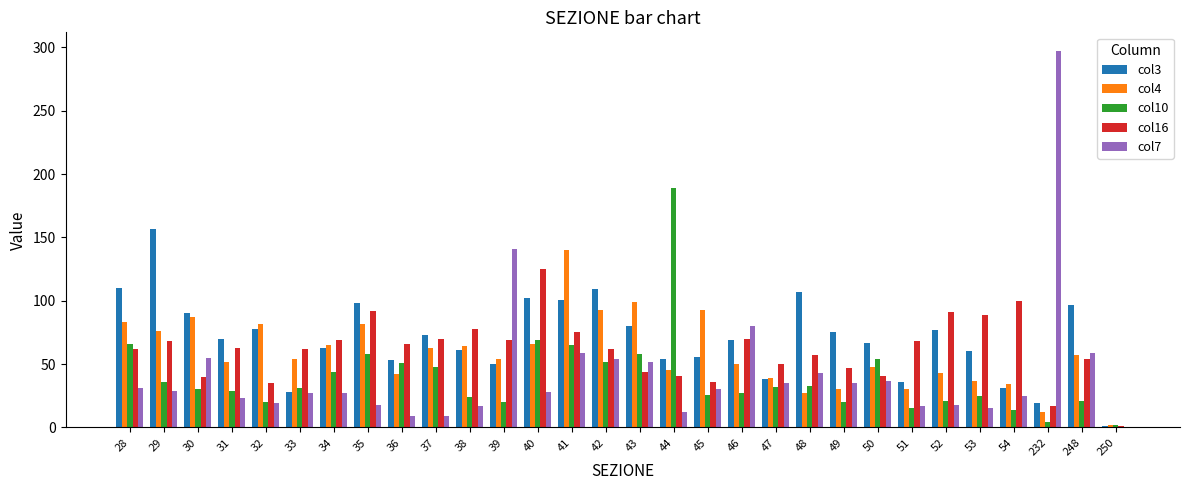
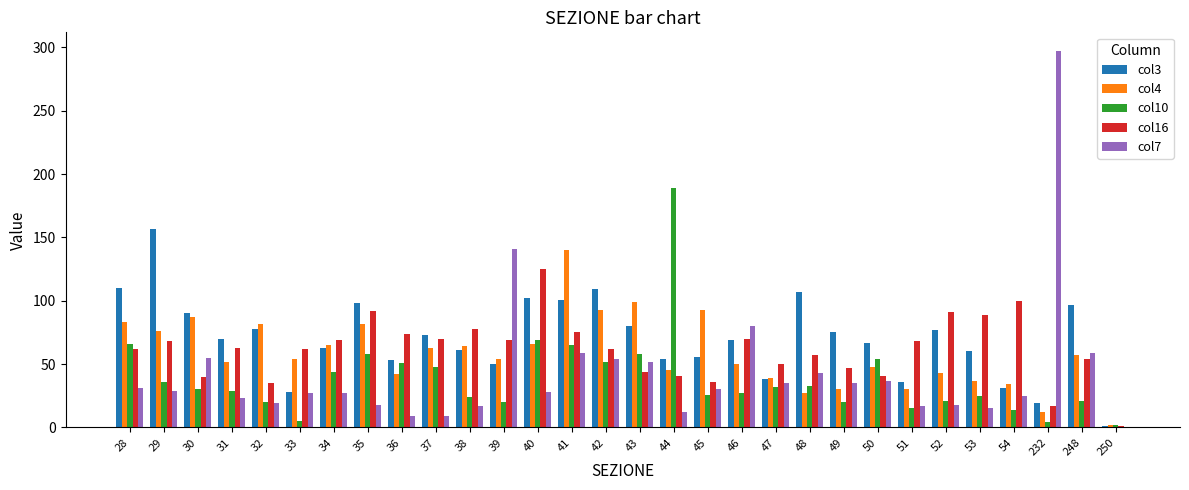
col10, 33: 31 -> 5
col16, 36: 66 -> 74
